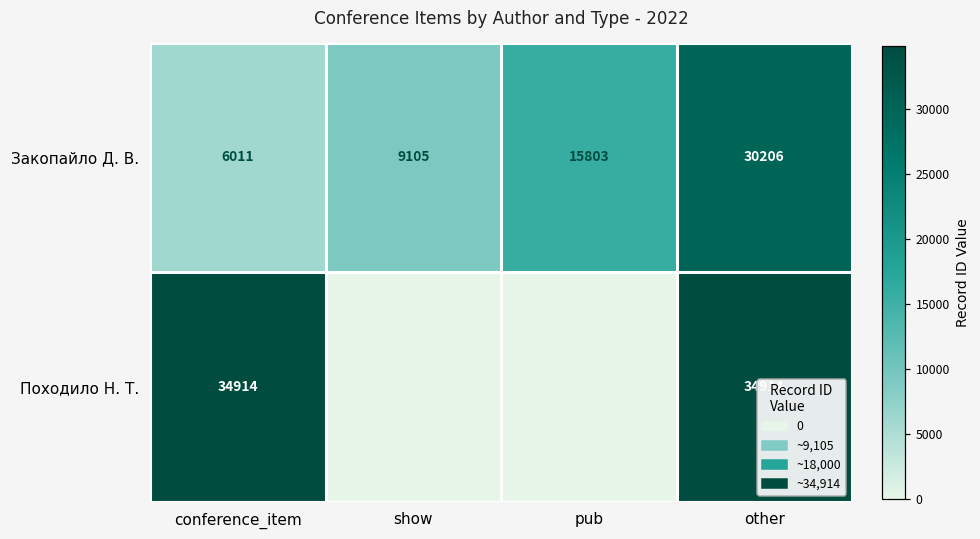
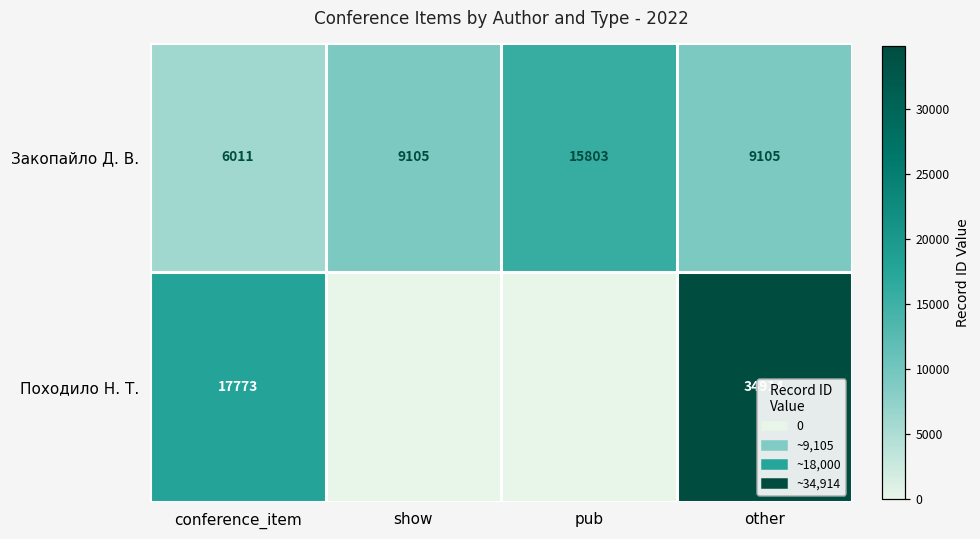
Закопайло Д. В., other: 30206 -> 9105
Походило Н. Т., conference_item: 34914 -> 17773
